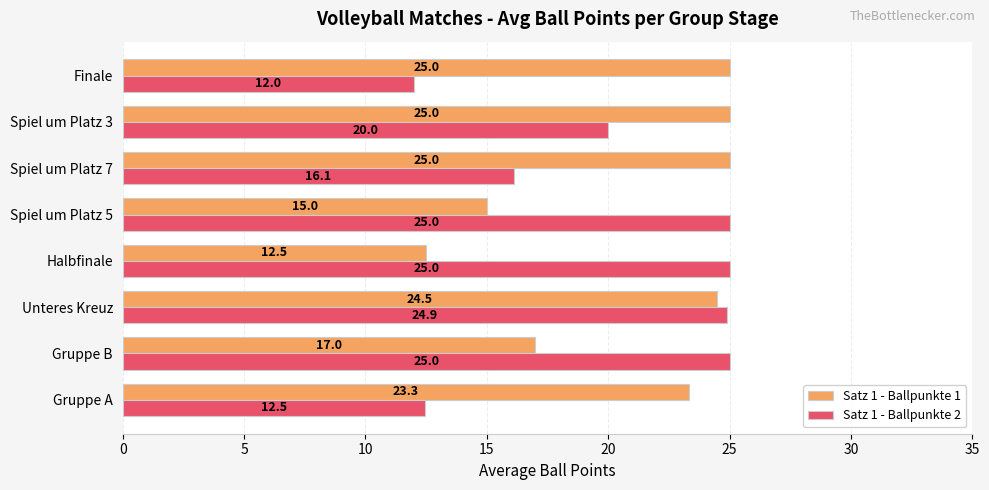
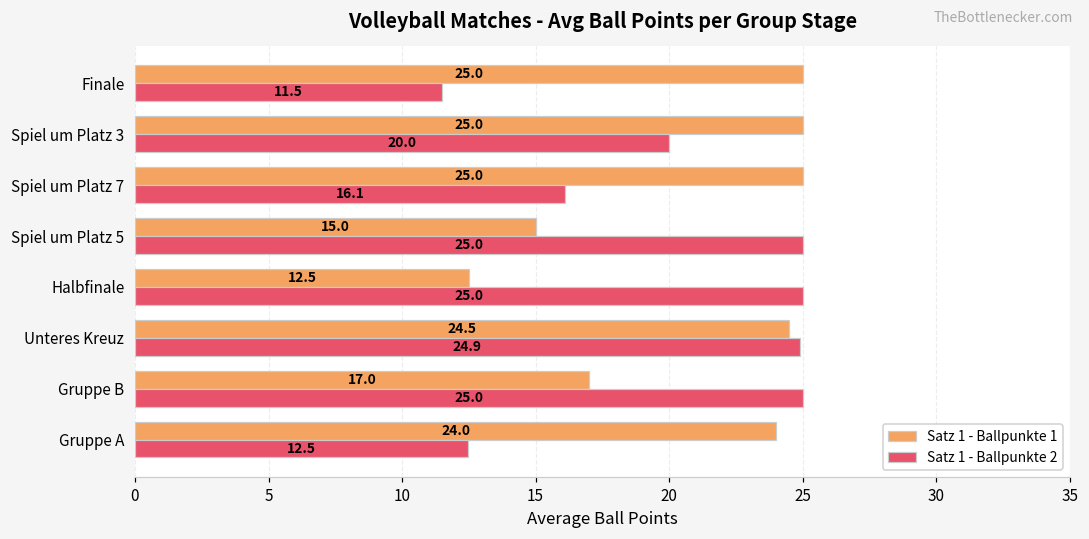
Satz 1 - Ballpunkte 2, Finale: 12.0 -> 11.5
Satz 1 - Ballpunkte 1, Gruppe A: 23.3 -> 24.0
